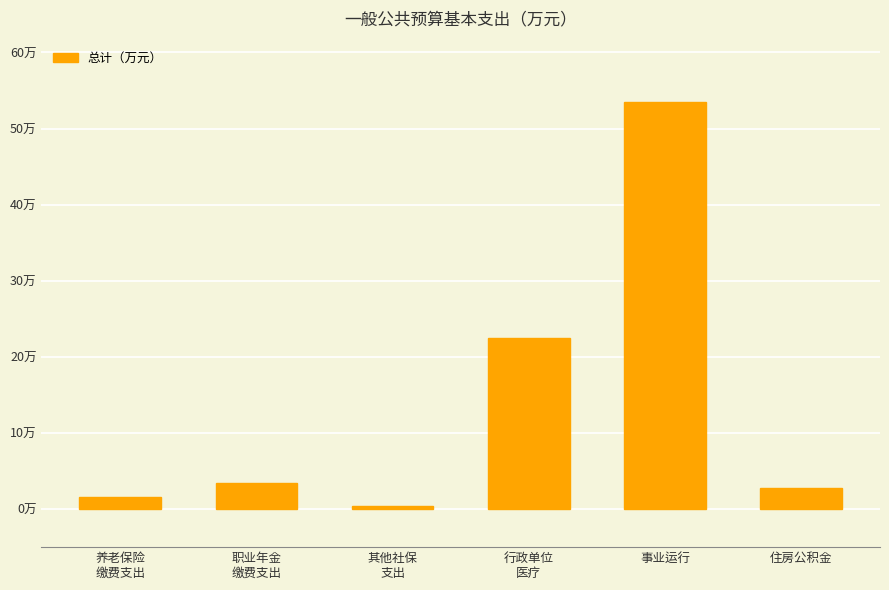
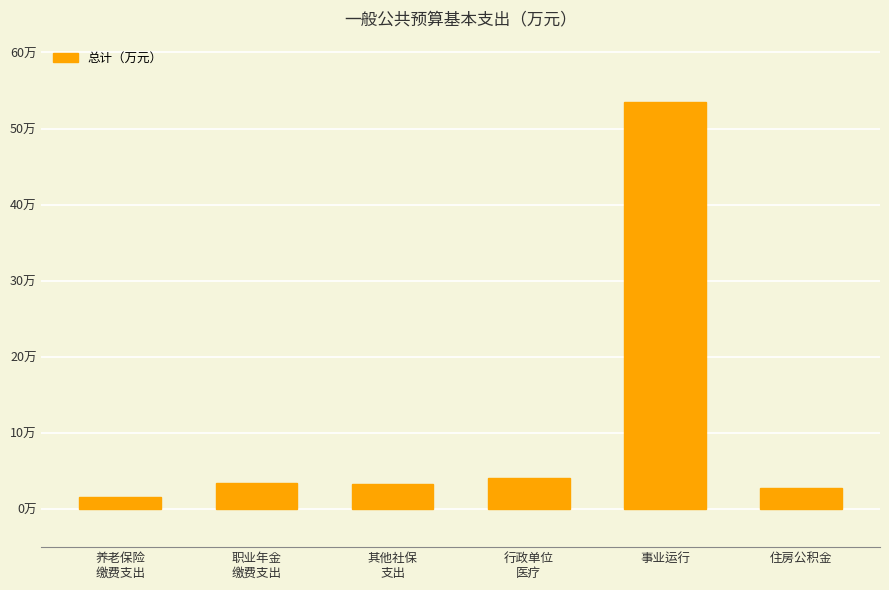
其他社保 支出: 0万 -> 3万
行政单位 医疗: 22万 -> 4万
